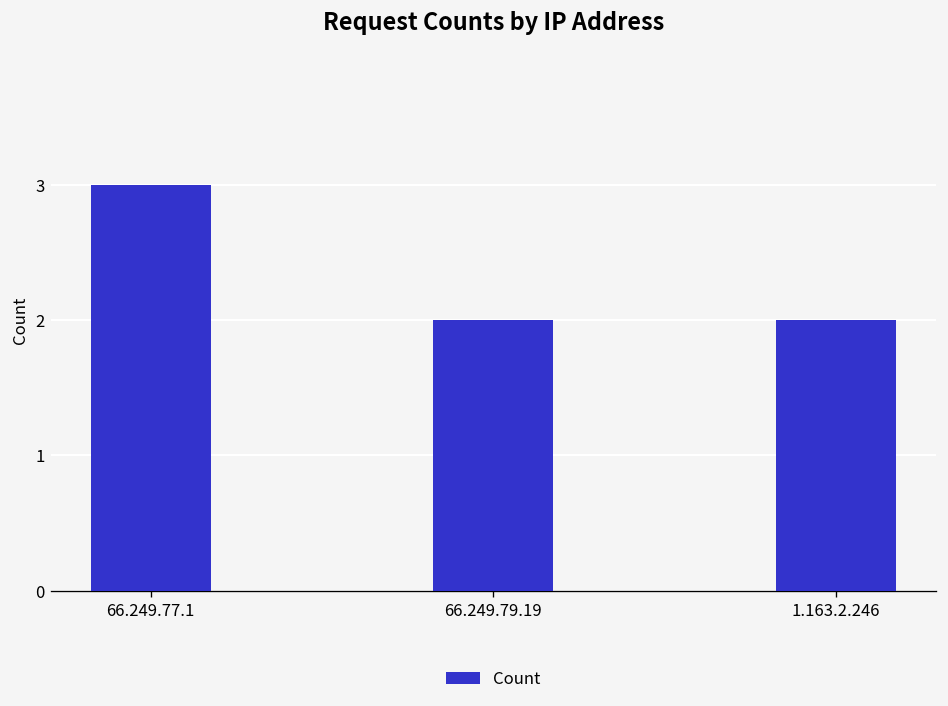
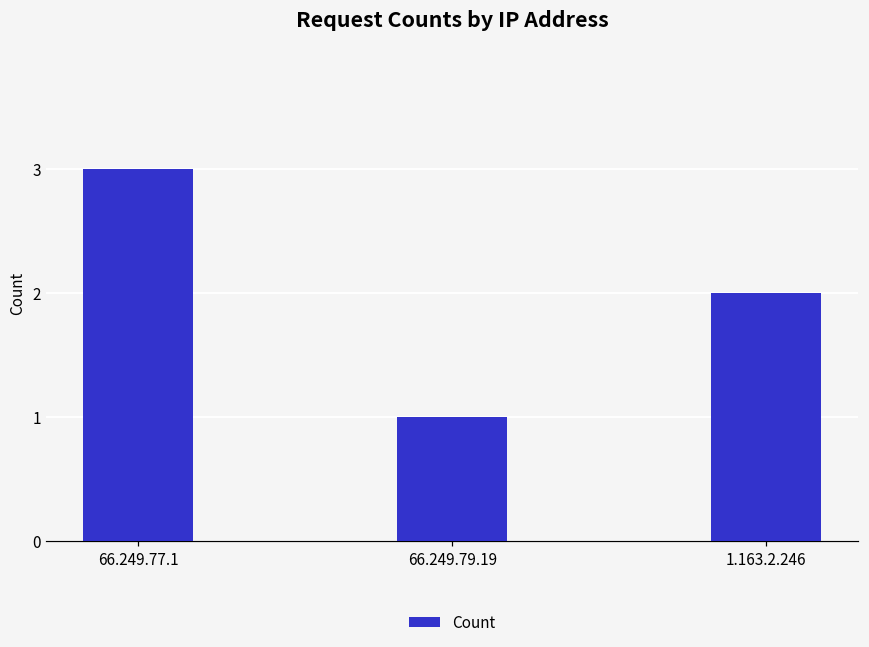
66.249.79.19: 2 -> 1
